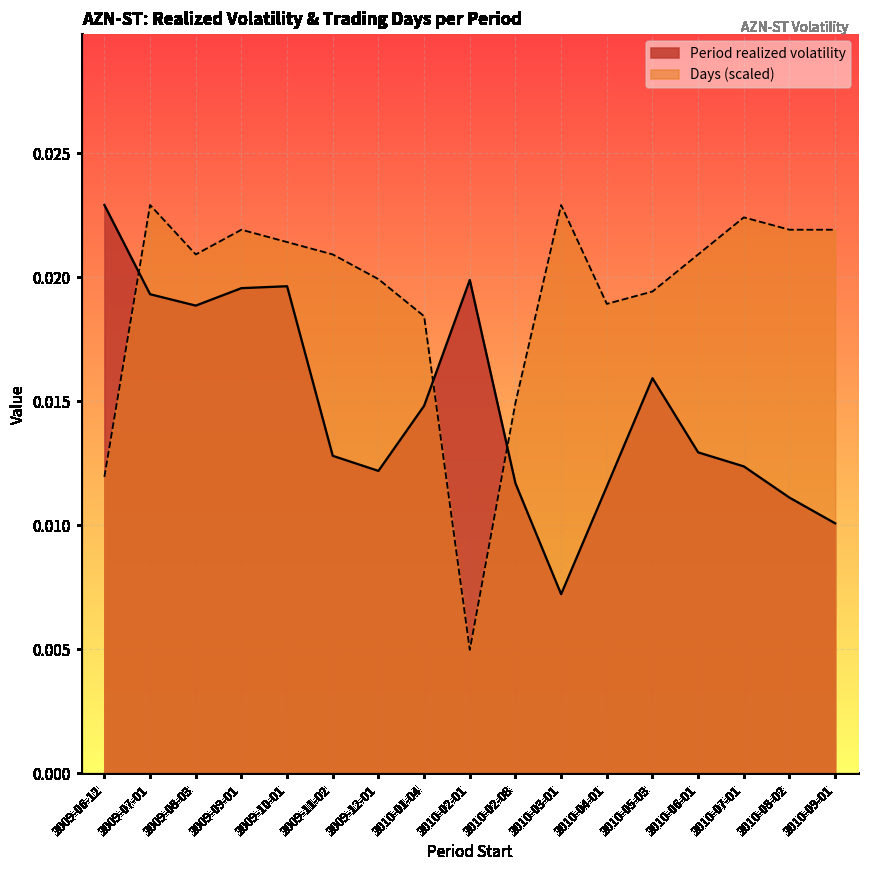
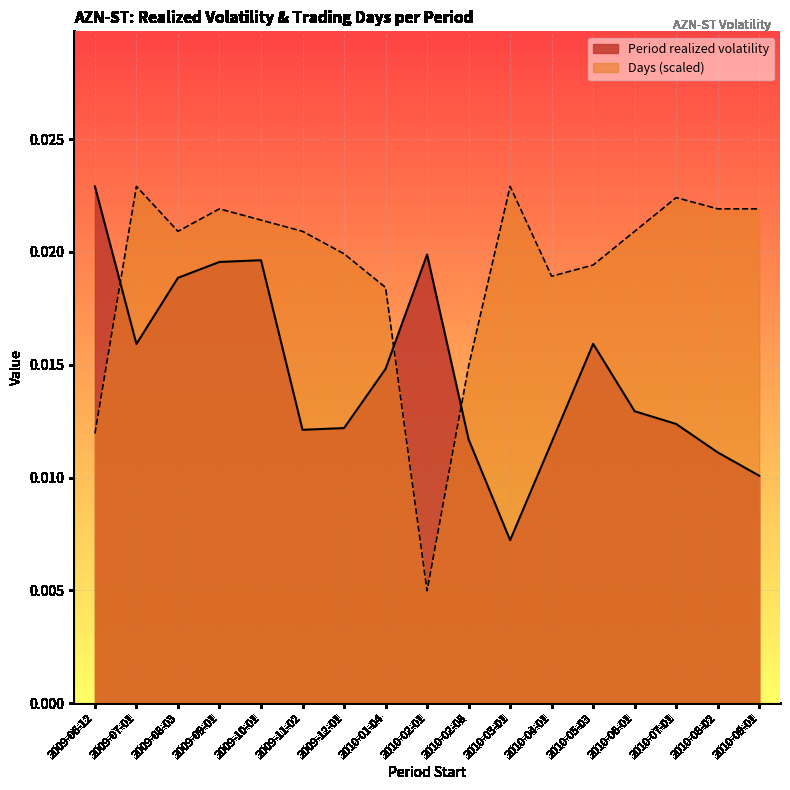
Period realized volatility, 2009-07-01: 0.0193 -> 0.0159
Period realized volatility, 2009-11-02: 0.0128 -> 0.0121
